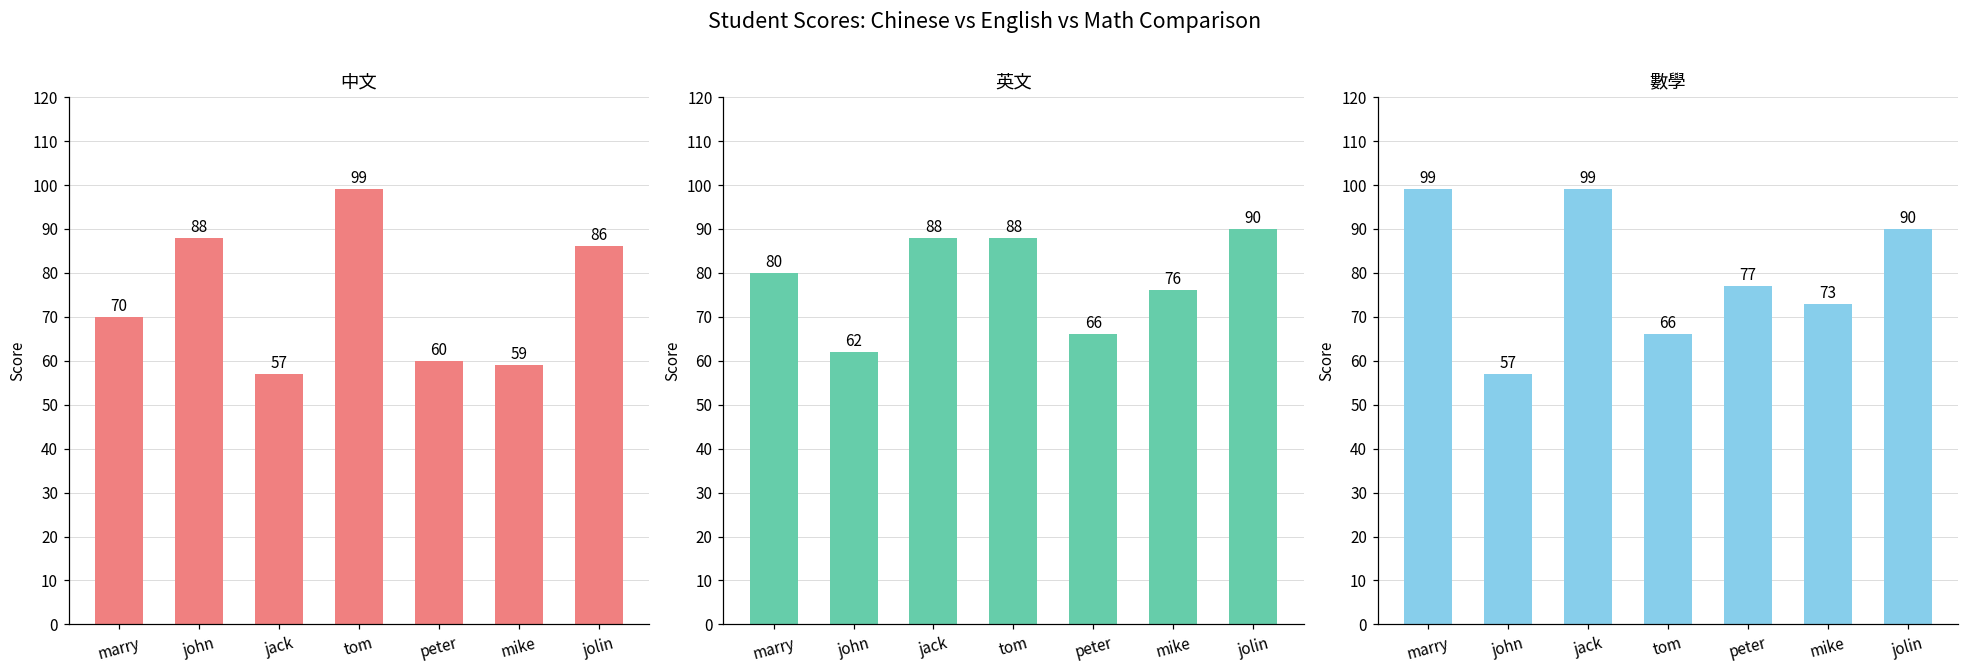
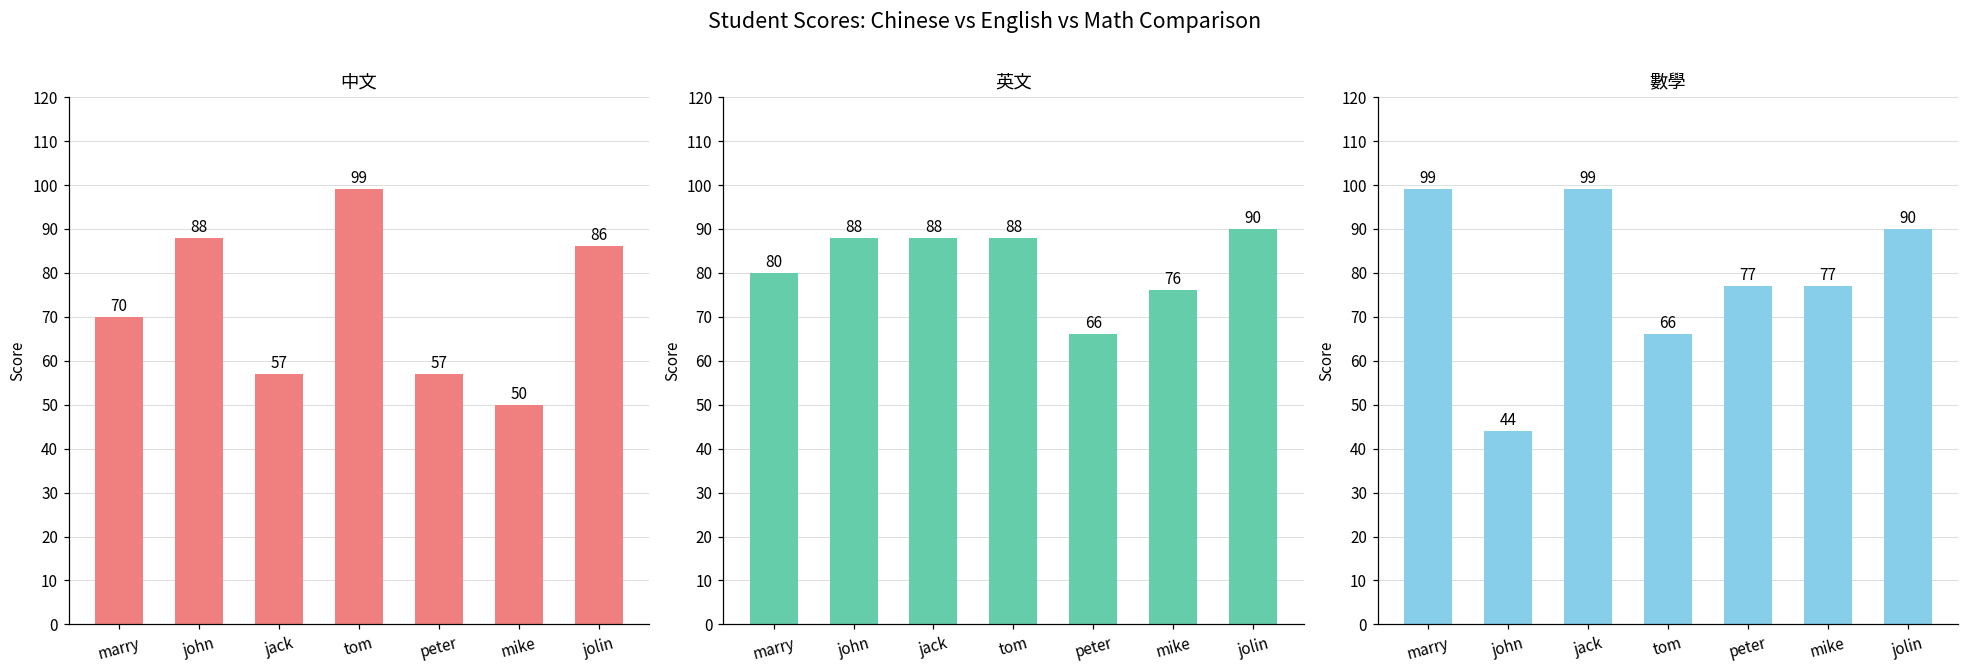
中文, peter: 60 -> 57
中文, mike: 59 -> 50
英文, john: 62 -> 88
數學, john: 57 -> 44
數學, mike: 73 -> 77
